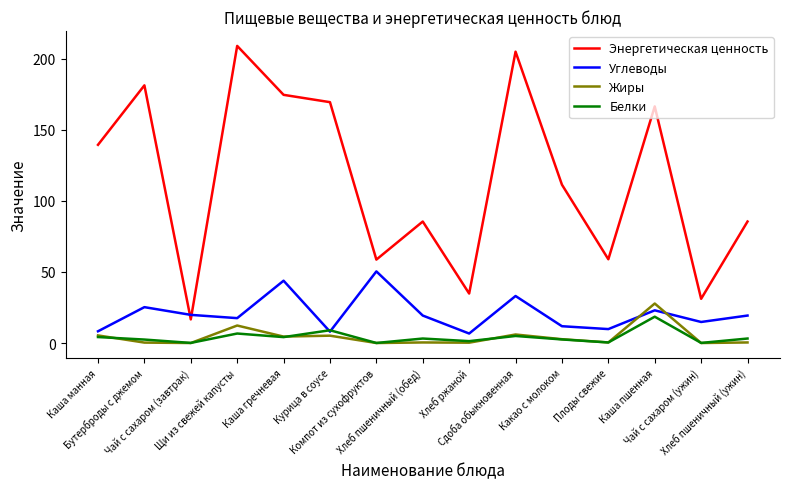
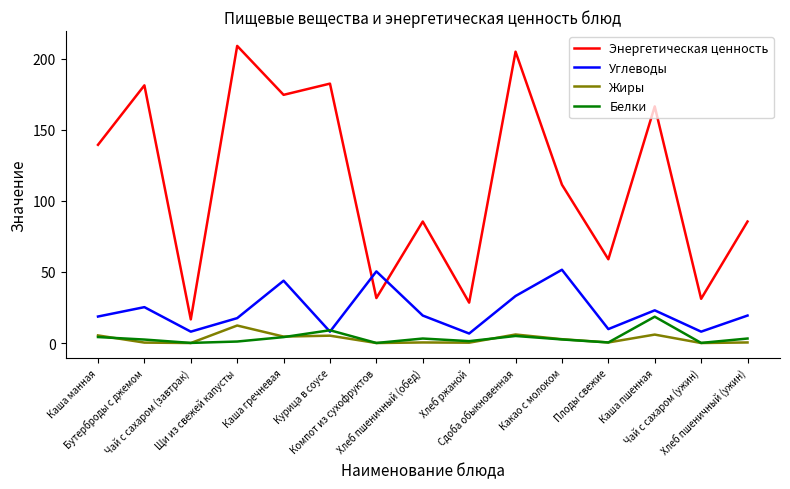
Углеводы, Каша манная: 8 -> 19
Углеводы, Чай с сахаром (завтрак): 20 -> 8
Белки, Щи из свежей капусты: 7 -> 1
Энергетическая ценность, Курица в соусе: 169 -> 182
Энергетическая ценность, Компот из сухофруктов: 59 -> 32
Энергетическая ценность, Хлеб ржаной: 35 -> 28
Углеводы, Какао с молоком: 12 -> 52
Жиры, Каша пшенная: 28 -> 6
Углеводы, Чай с сахаром (ужин): 15 -> 8
